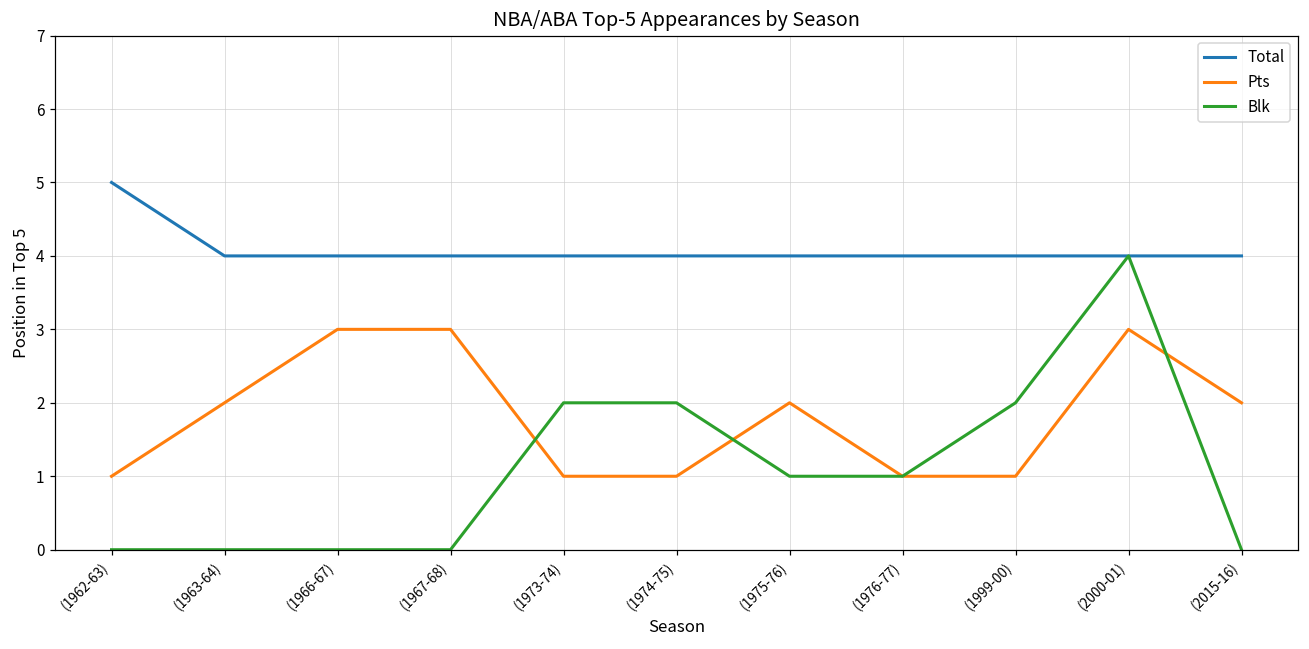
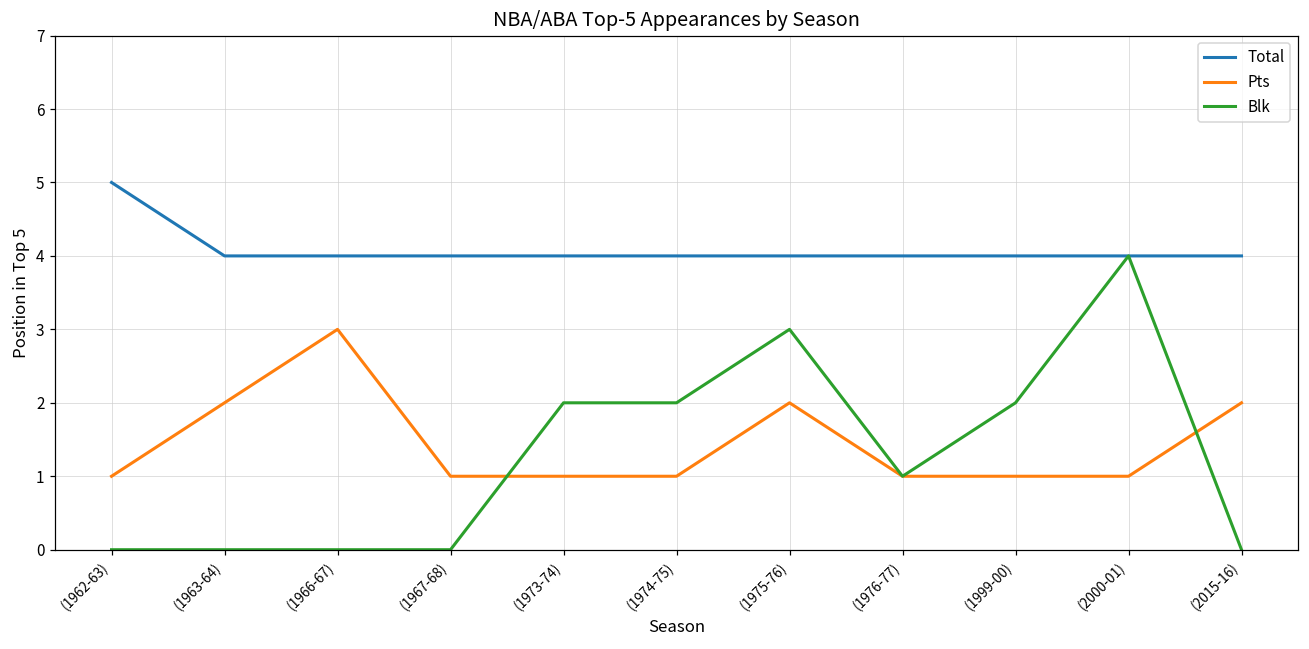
Pts, (1967-68): 3 -> 1
Blk, (1975-76): 1 -> 3
Pts, (2000-01): 3 -> 1
